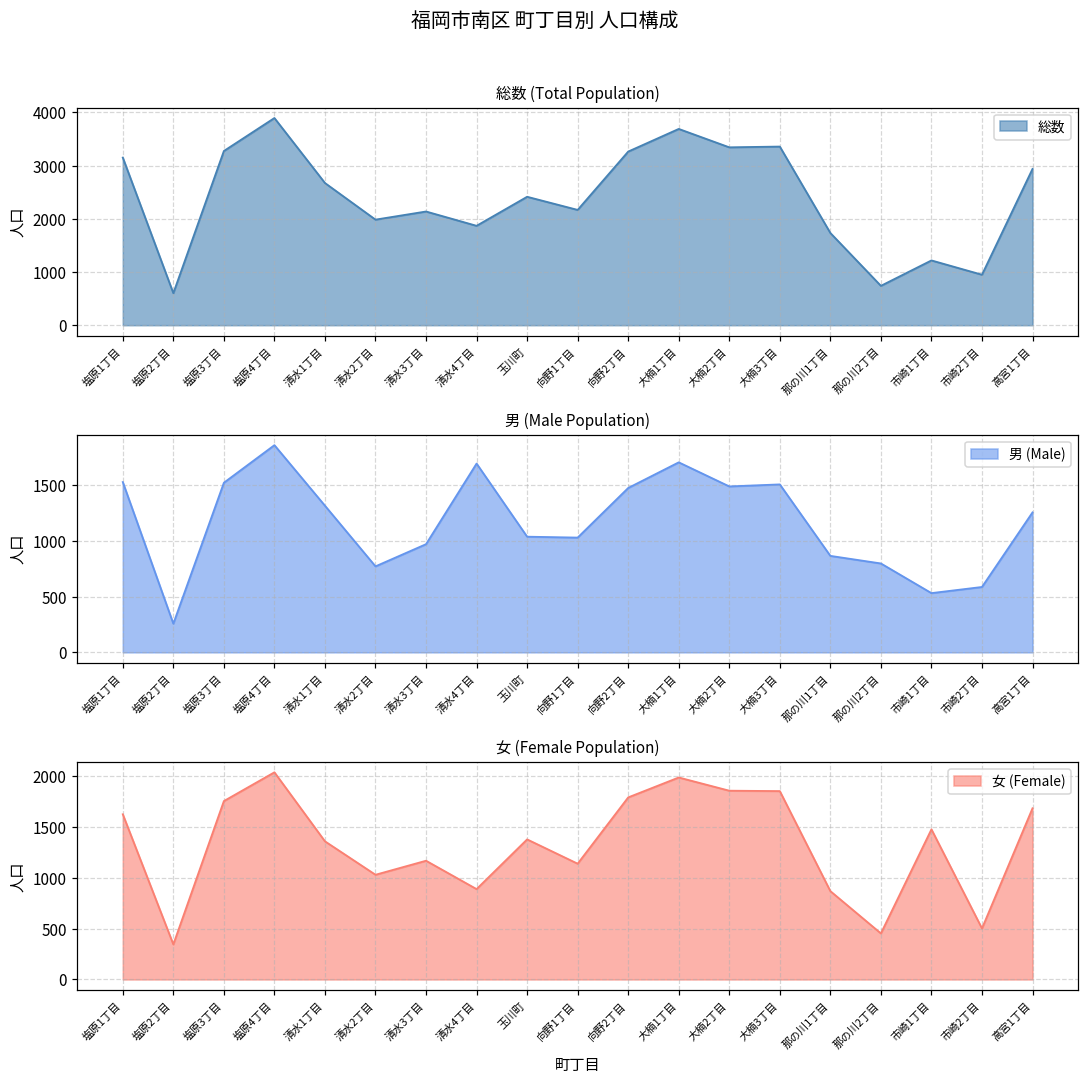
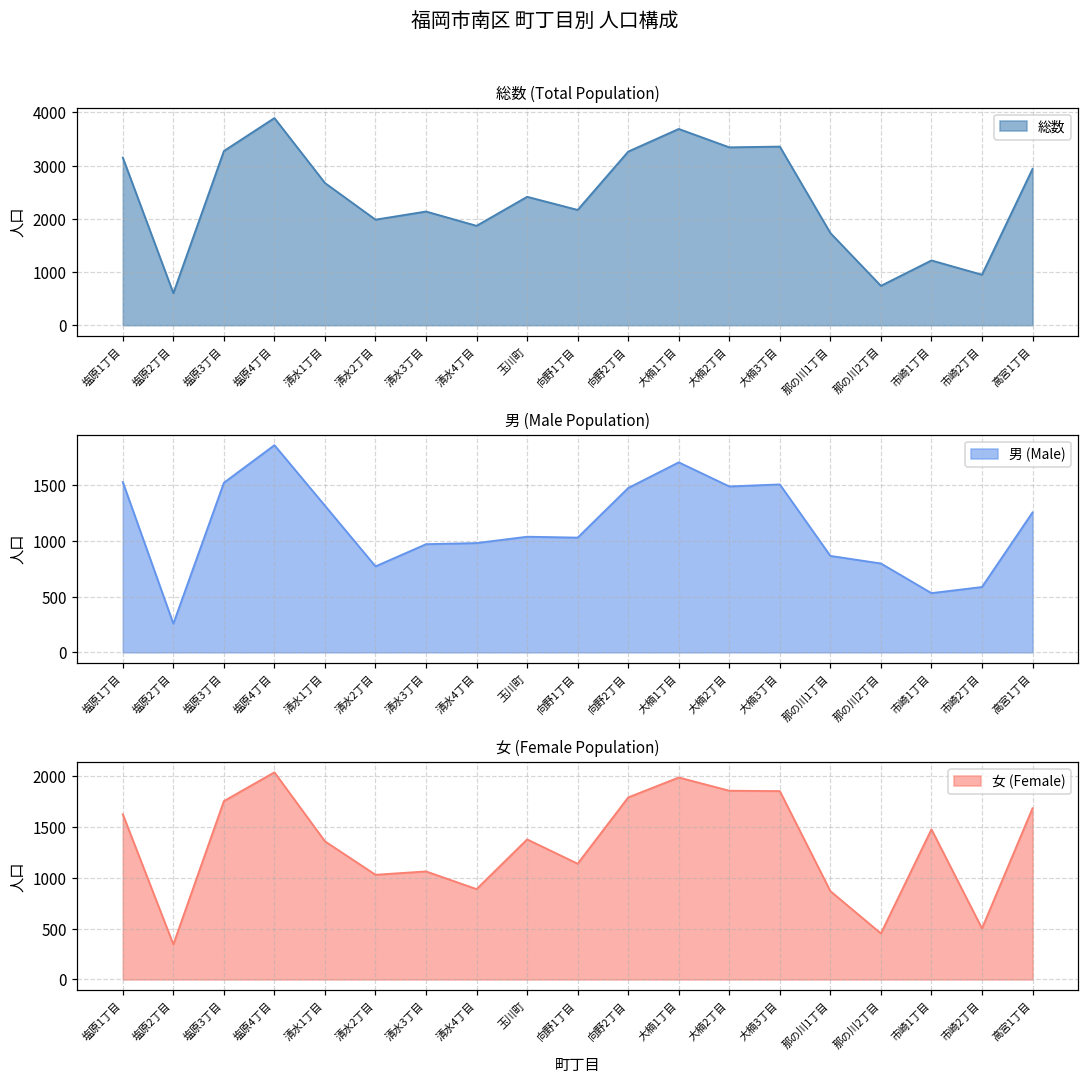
男 (Male Population), 清水4丁目: 1690 -> 980
女 (Female Population), 清水3丁目: 1200 -> 1100
